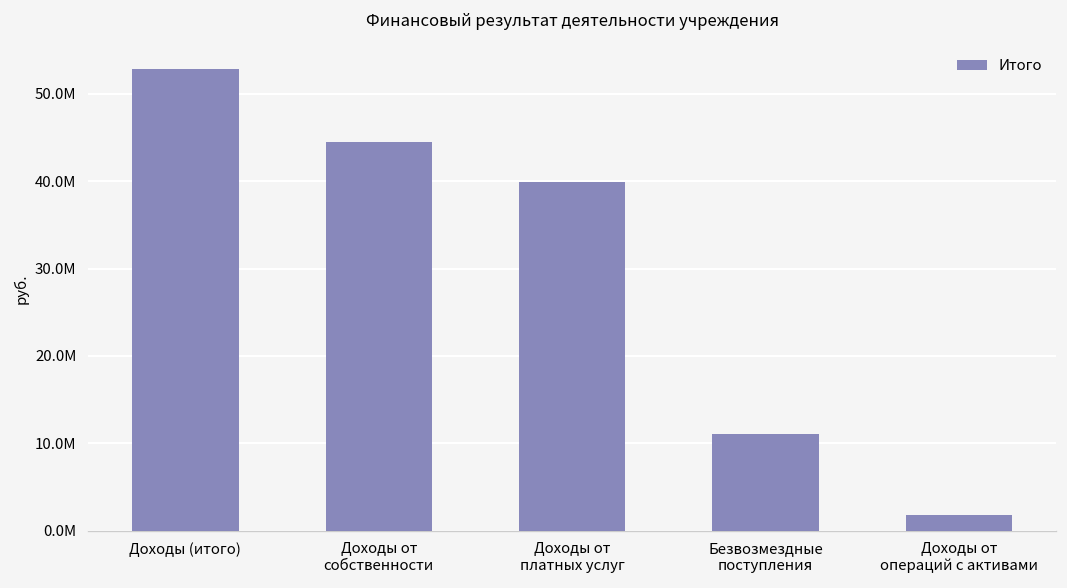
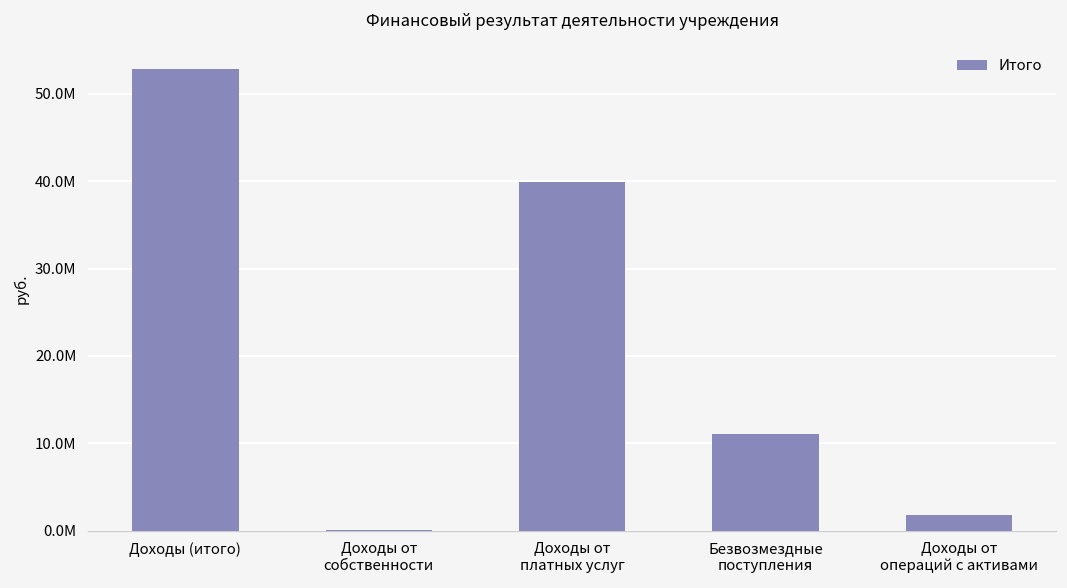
Доходы от собственности: 44000000 -> 0
